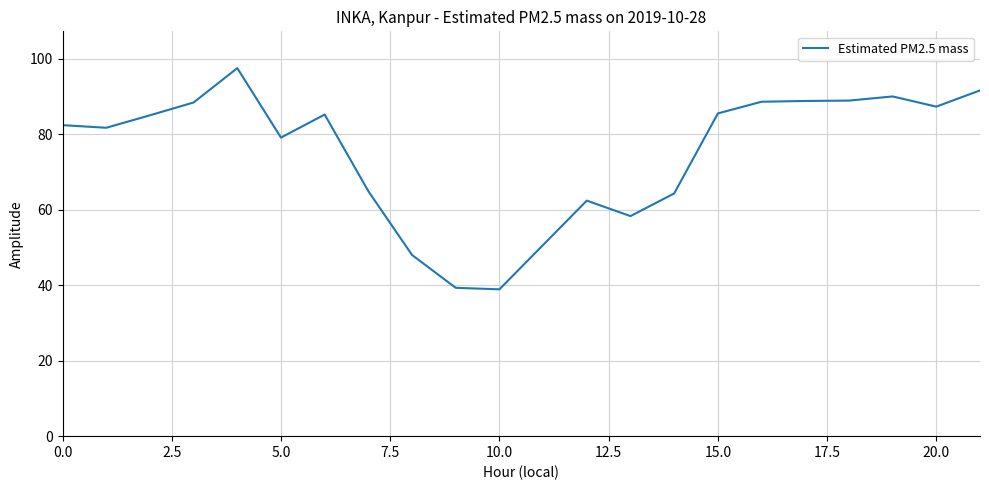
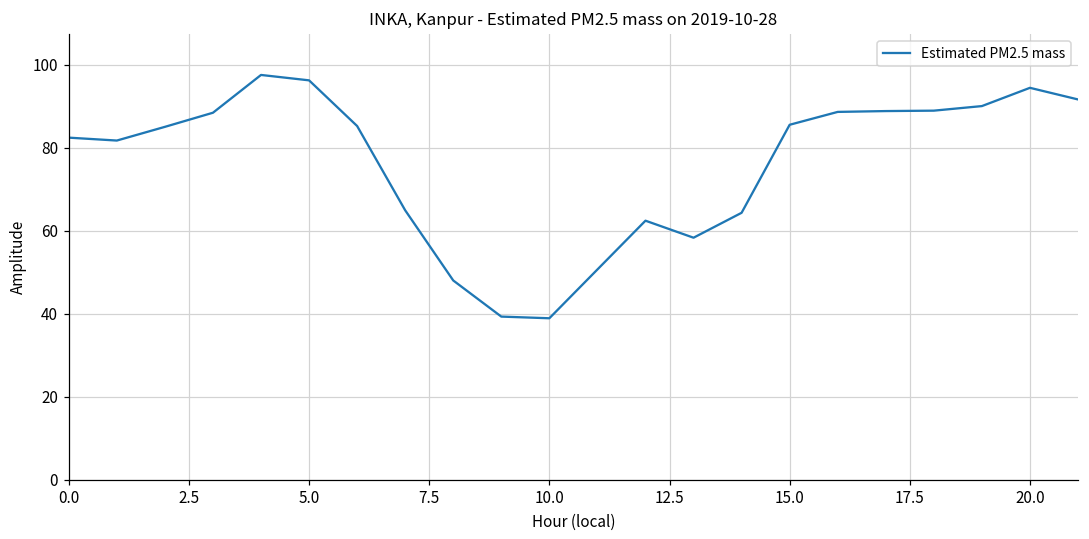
5.0: 79 -> 96
20.0: 87 -> 94
